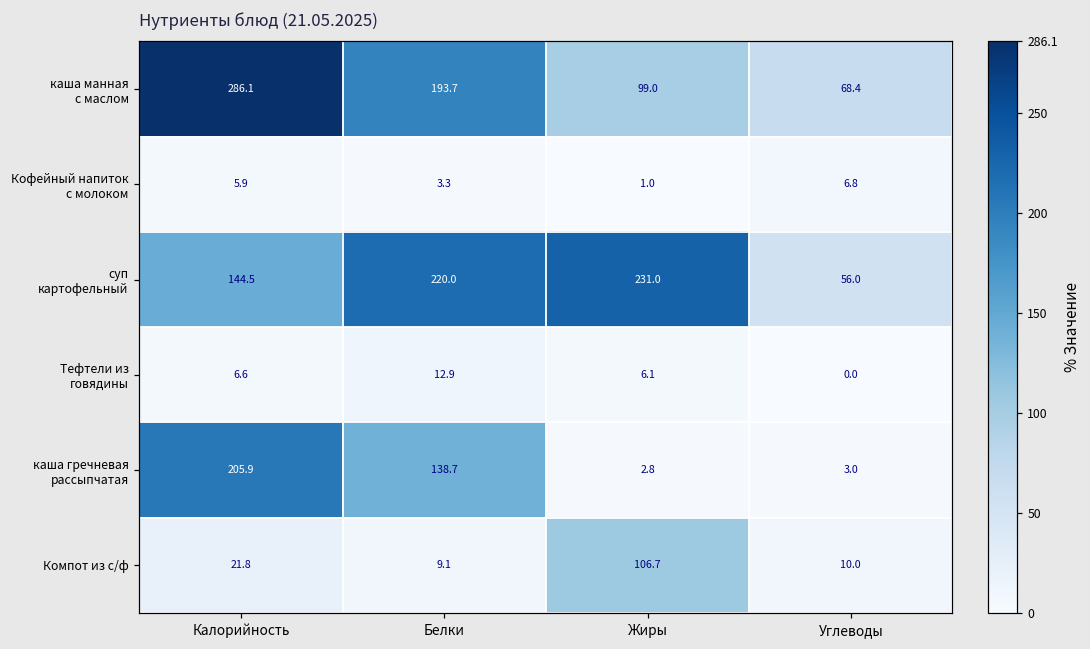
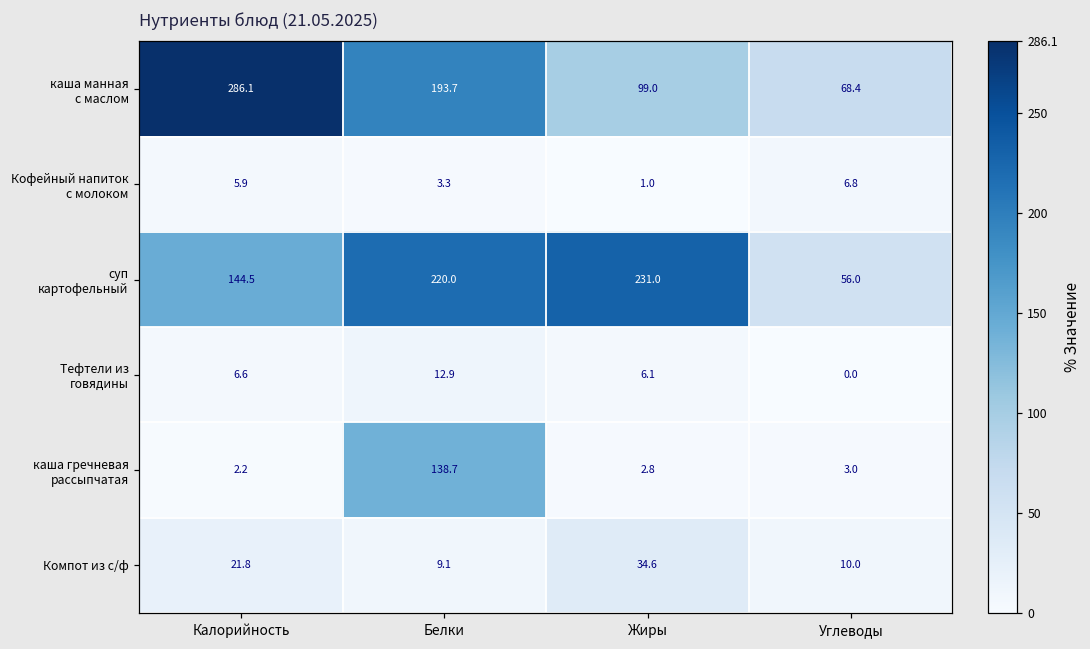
каша гречневая рассыпчатая, Калорийность: 205.9 -> 2.2
Компот из с/ф, Жиры: 106.7 -> 34.6
